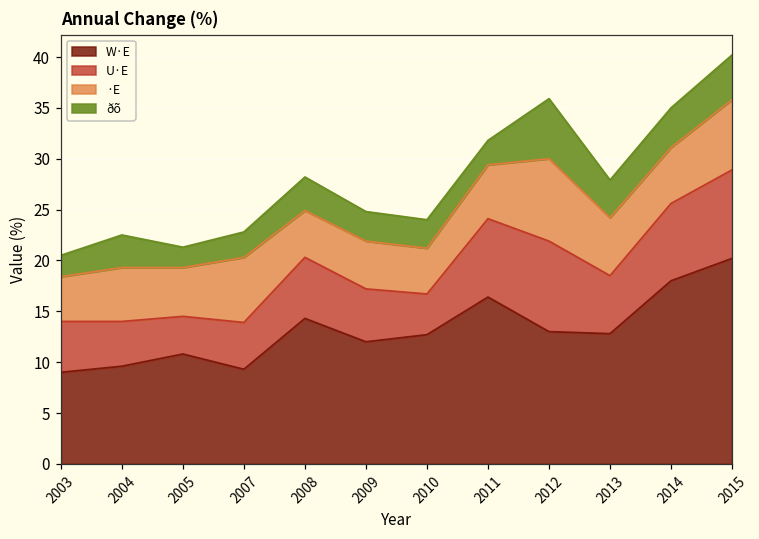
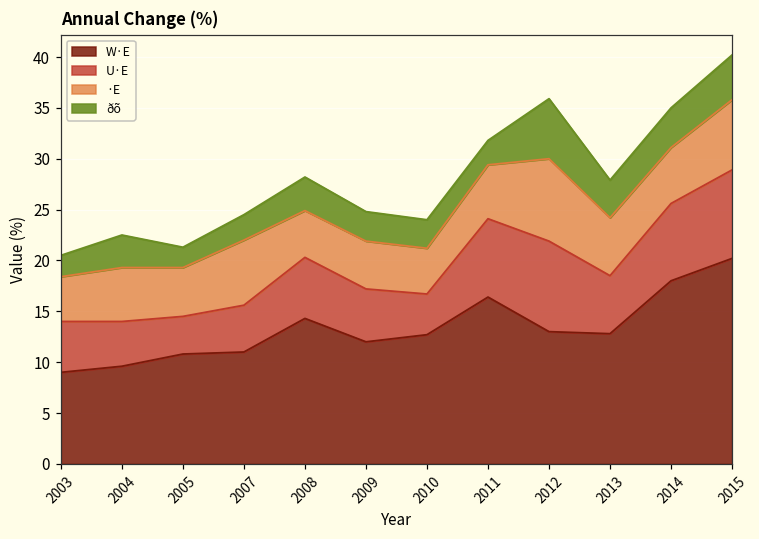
W·E, 2007: 9 -> 11
